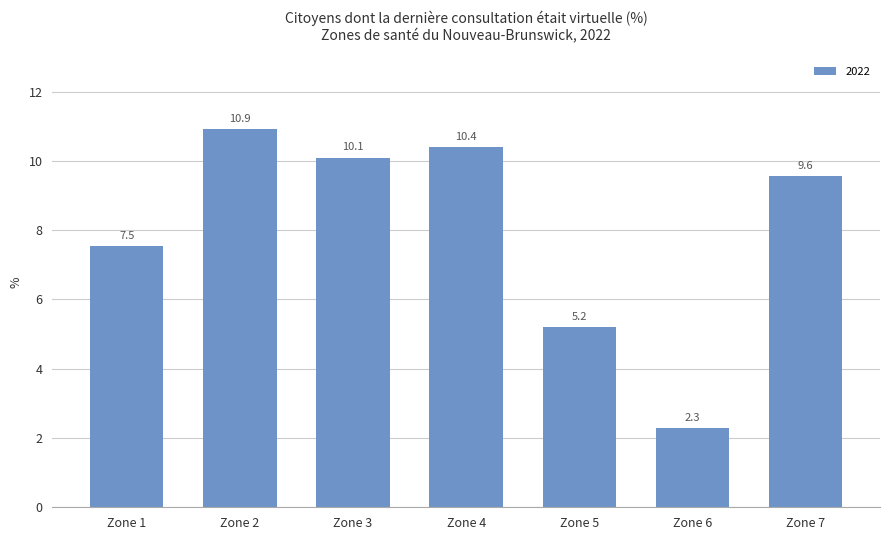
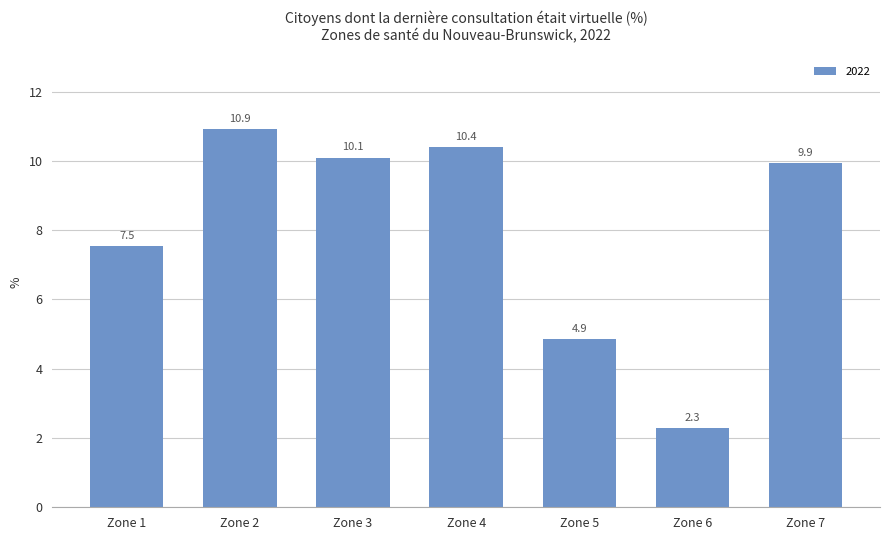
Zone 5: 5.2 -> 4.9
Zone 7: 9.6 -> 9.9
